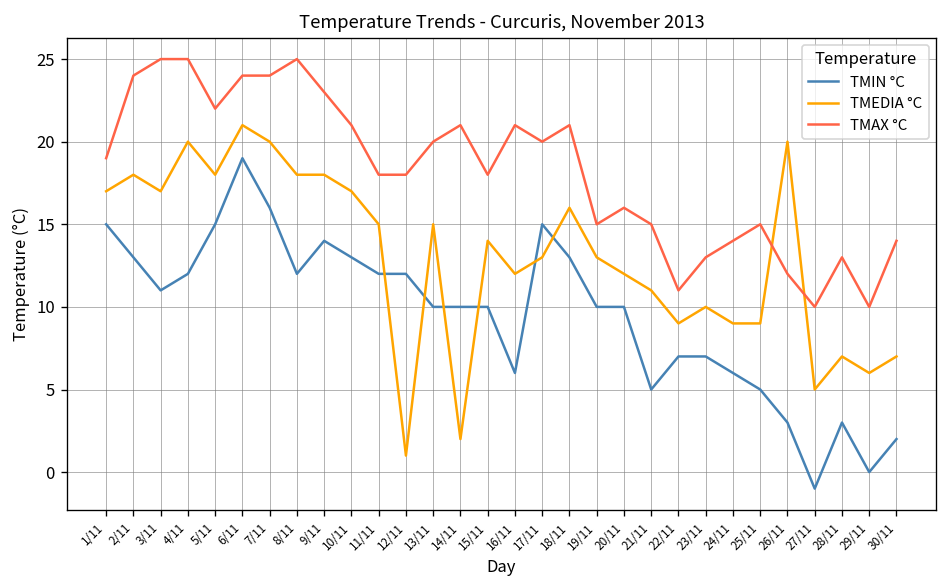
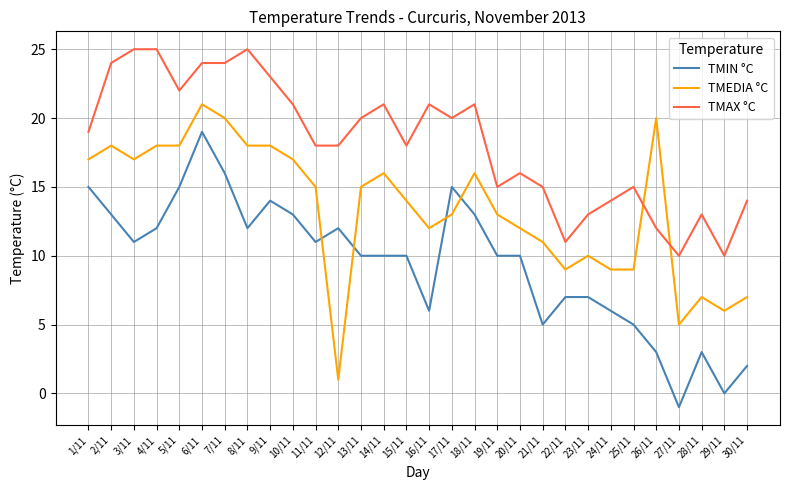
TMEDIA °C, 4/11: 20 -> 18
TMIN °C, 11/11: 12 -> 11
TMEDIA °C, 14/11: 2 -> 16
